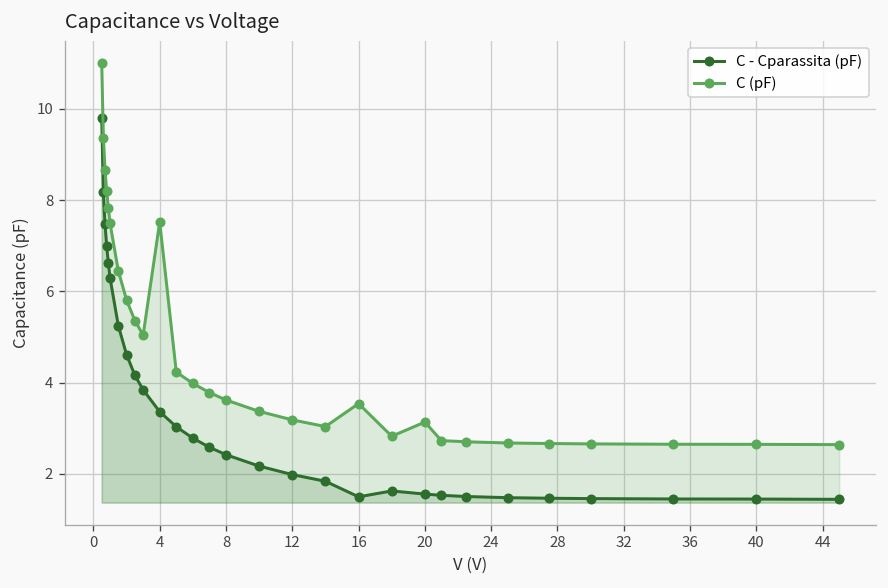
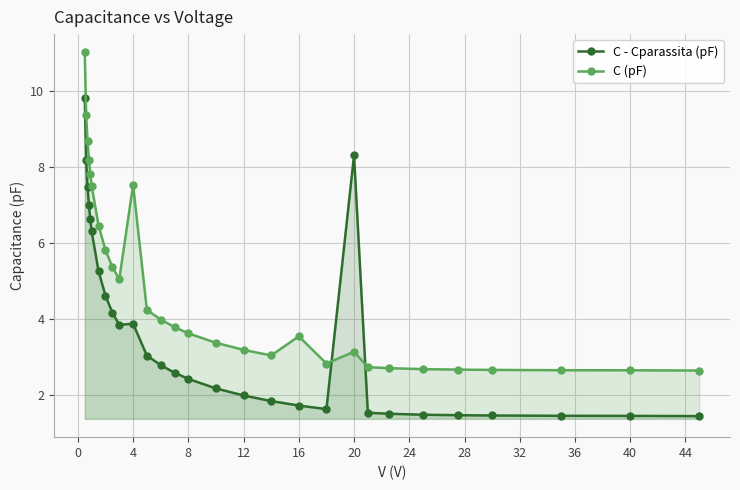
C - Cparassita (pF), 4: 3.4 -> 3.9
C - Cparassita (pF), 16: 1.5 -> 1.7
C - Cparassita (pF), 20: 1.6 -> 8.3
